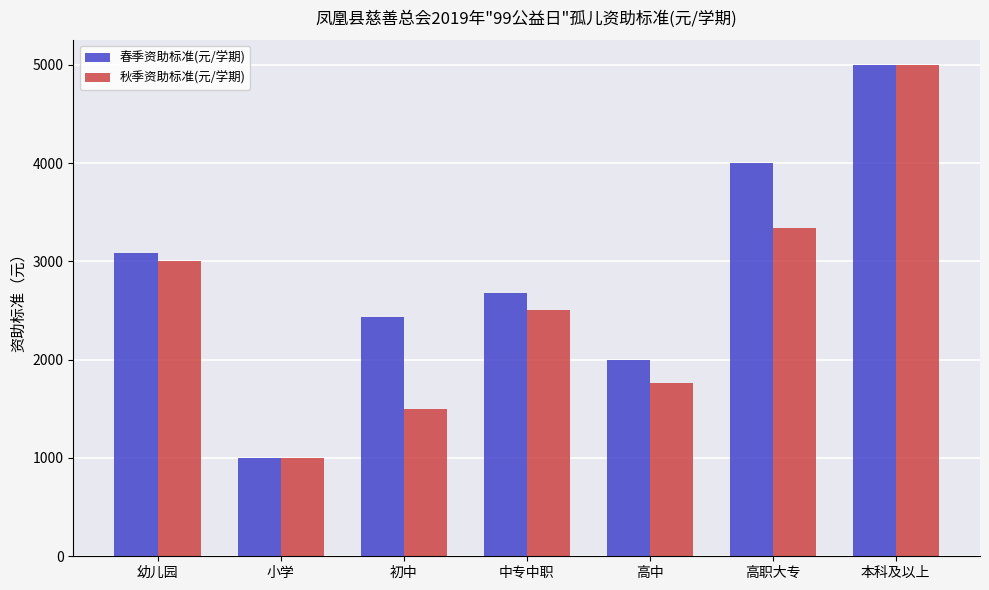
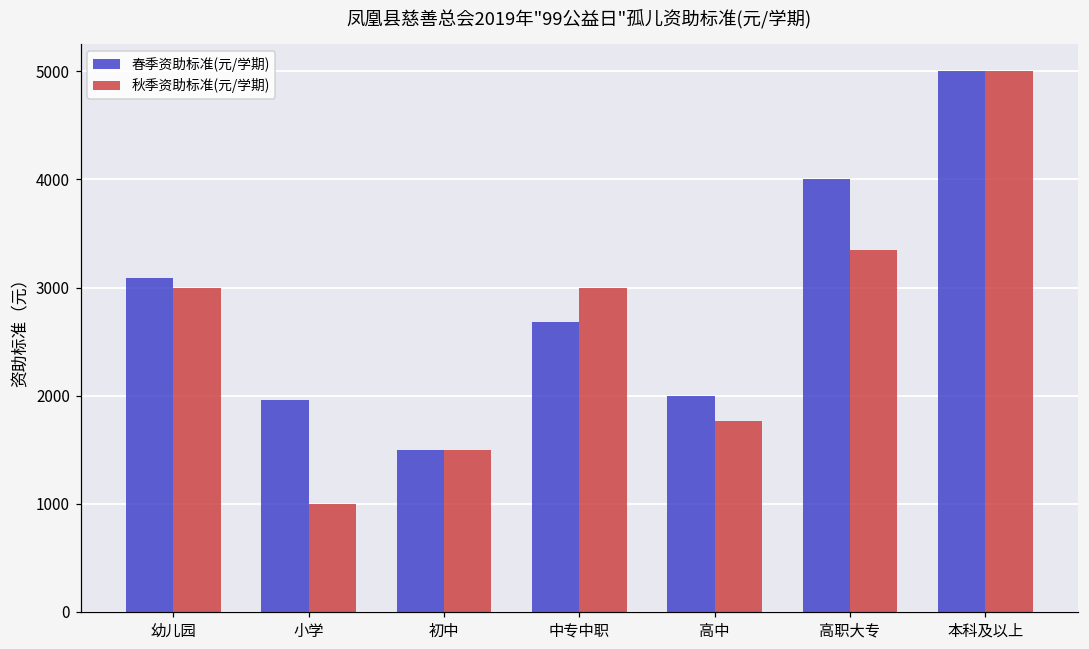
春季资助标准(元/学期), 小学: 1000 -> 2000
春季资助标准(元/学期), 初中: 2400 -> 1500
秋季资助标准(元/学期), 中专中职: 2500 -> 3000
